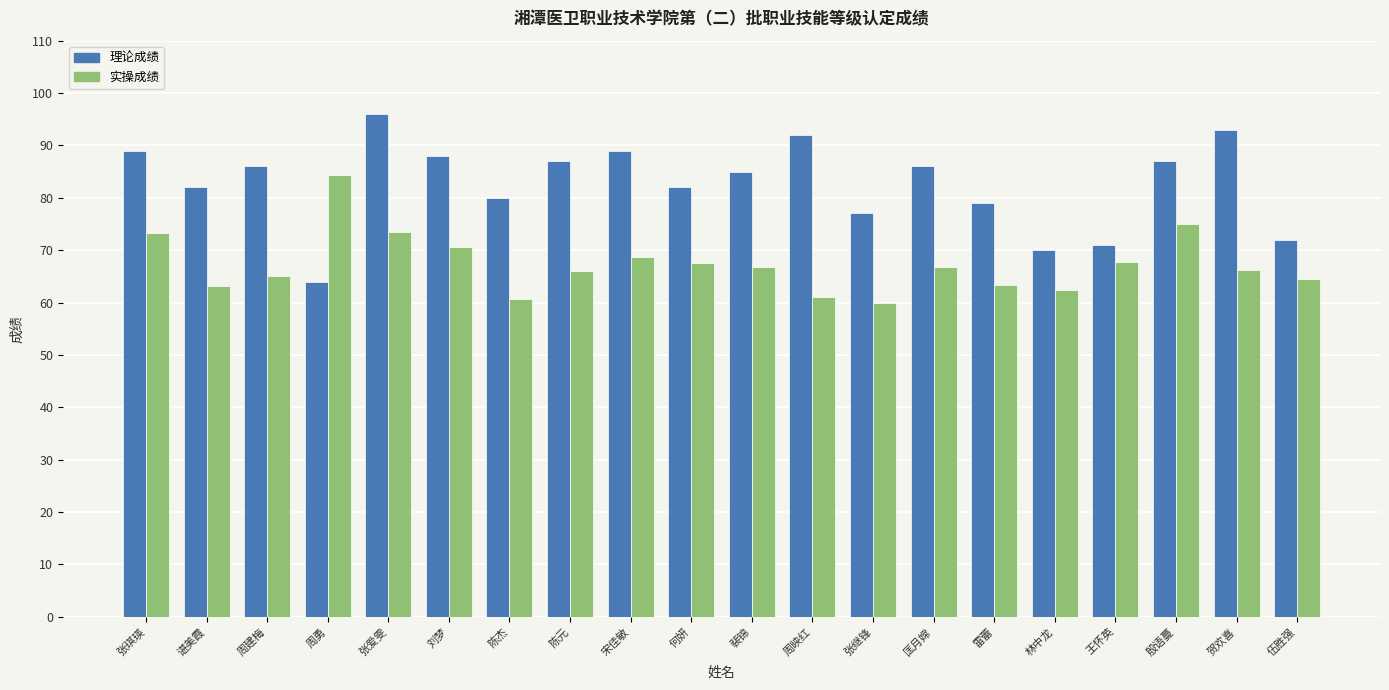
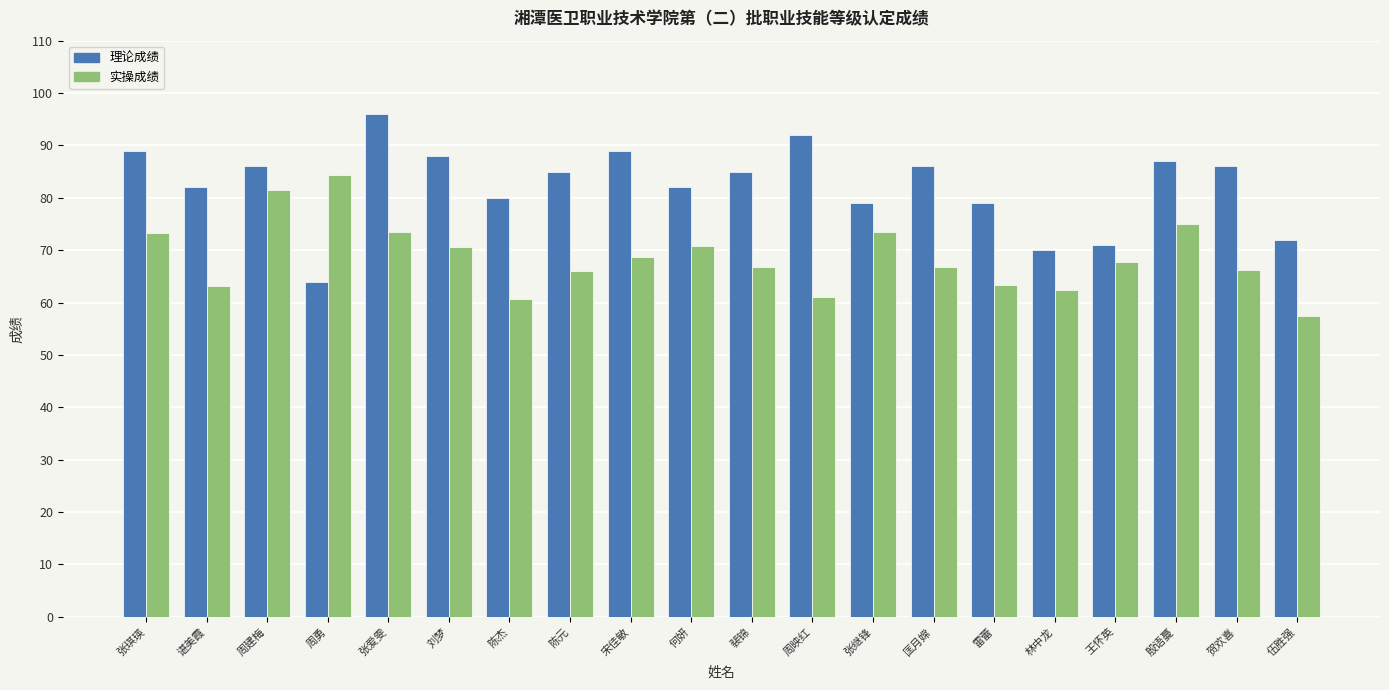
实操成绩, 周建梅: 65 -> 82
理论成绩, 陈元: 87 -> 85
实操成绩, 何妍: 68 -> 71
理论成绩, 张继锋: 77 -> 79
实操成绩, 张继锋: 60 -> 74
理论成绩, 贺欢喜: 93 -> 86
实操成绩, 伍胜强: 65 -> 57
